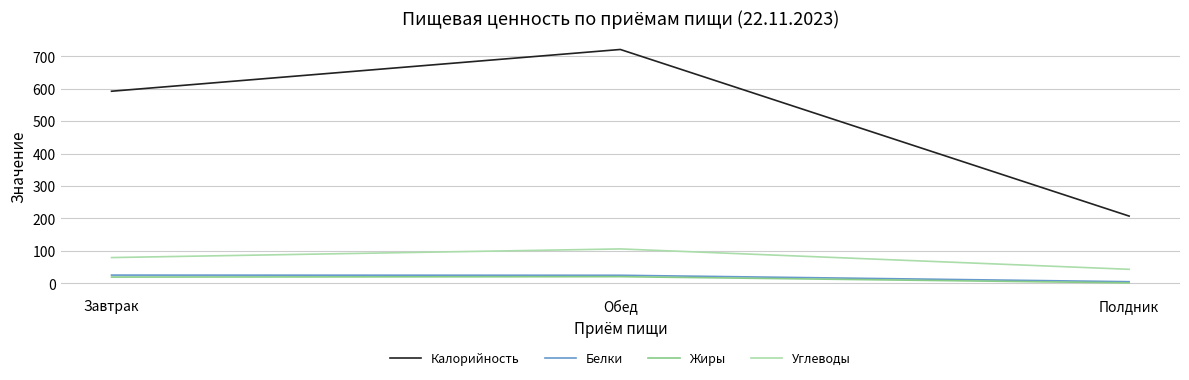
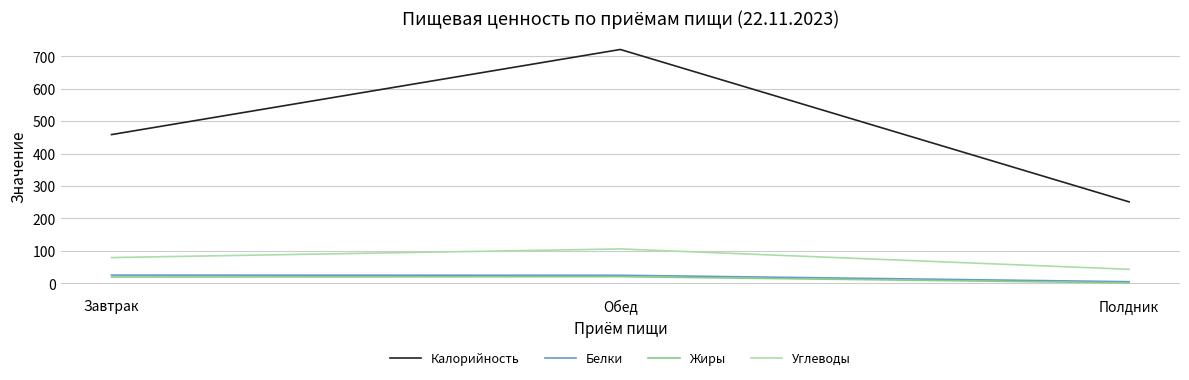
Калорийность, Завтрак: 590 -> 460
Калорийность, Полдник: 210 -> 250
